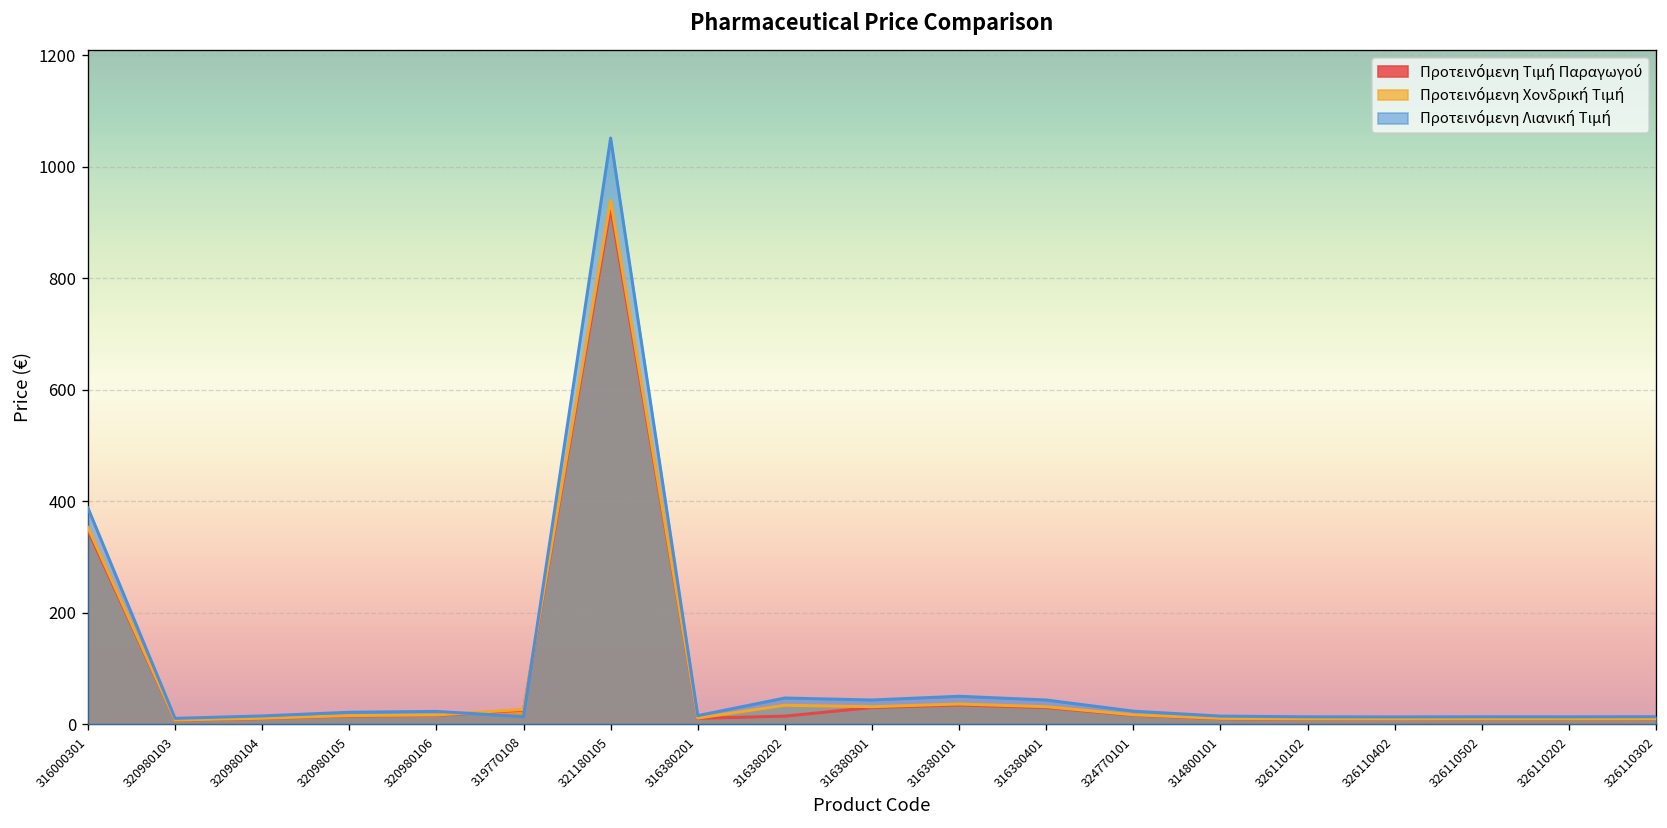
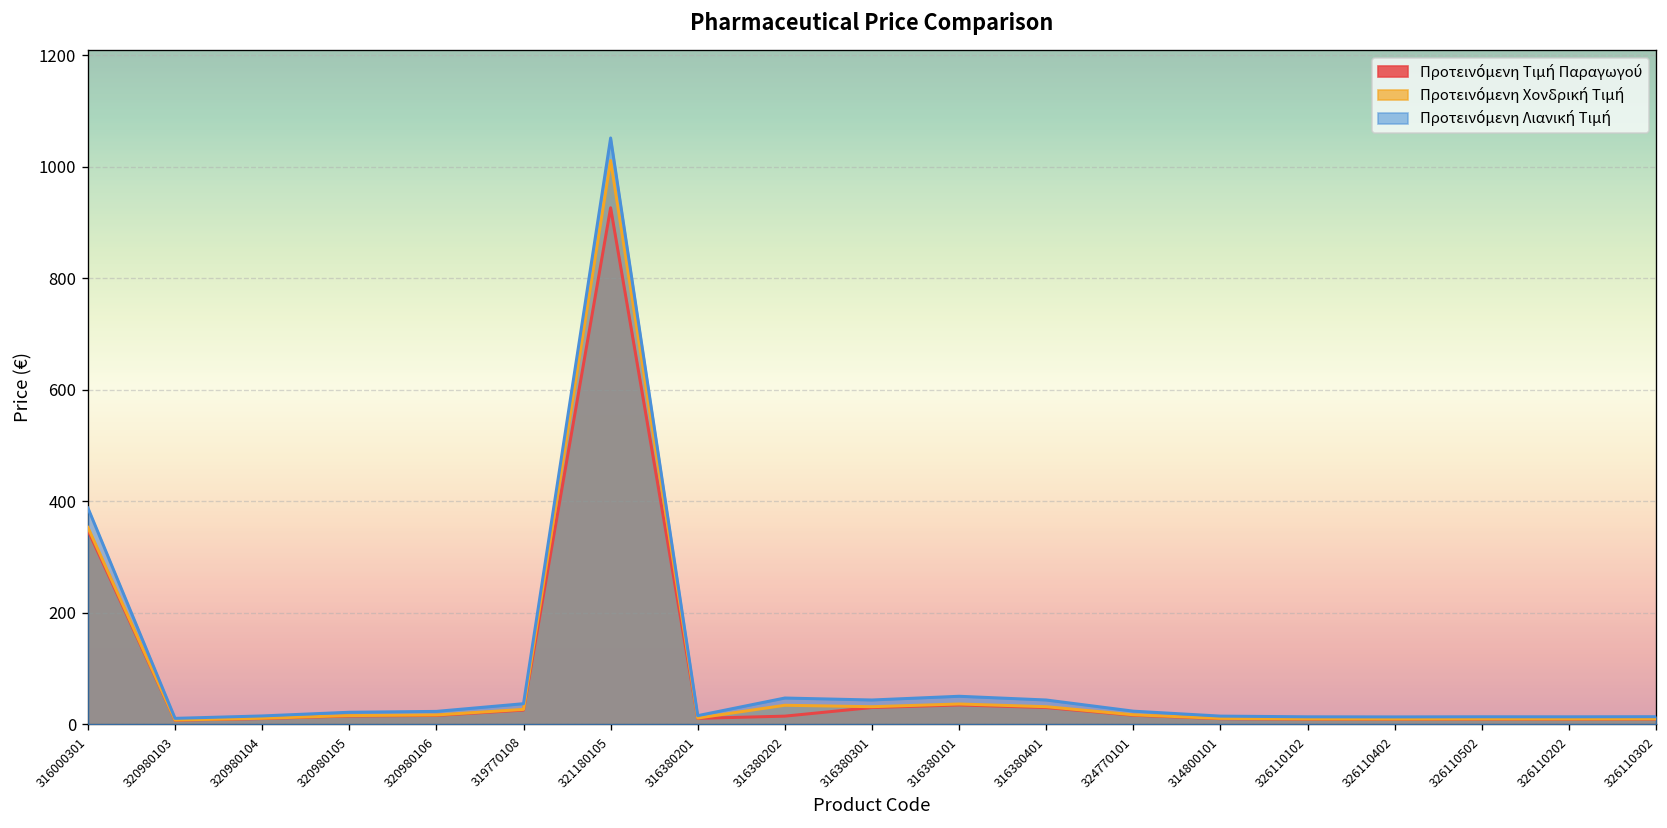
Προτεινόμενη Λιανική Τιμή, 319770108: 10 -> 40
Προτεινόμενη Χονδρική Τιμή, 321180105: 940 -> 1010
